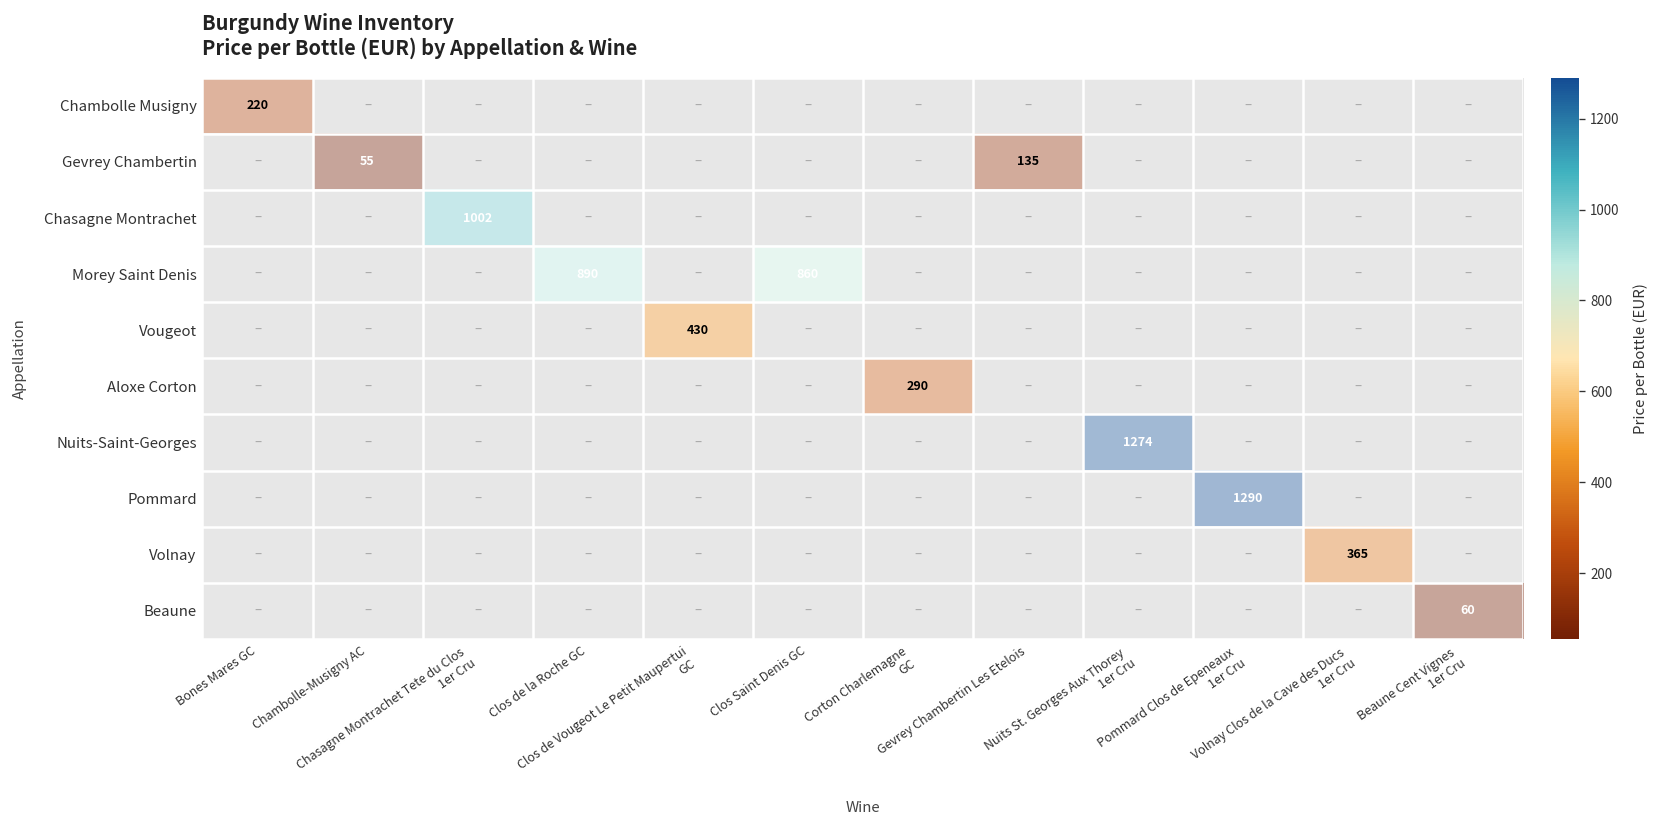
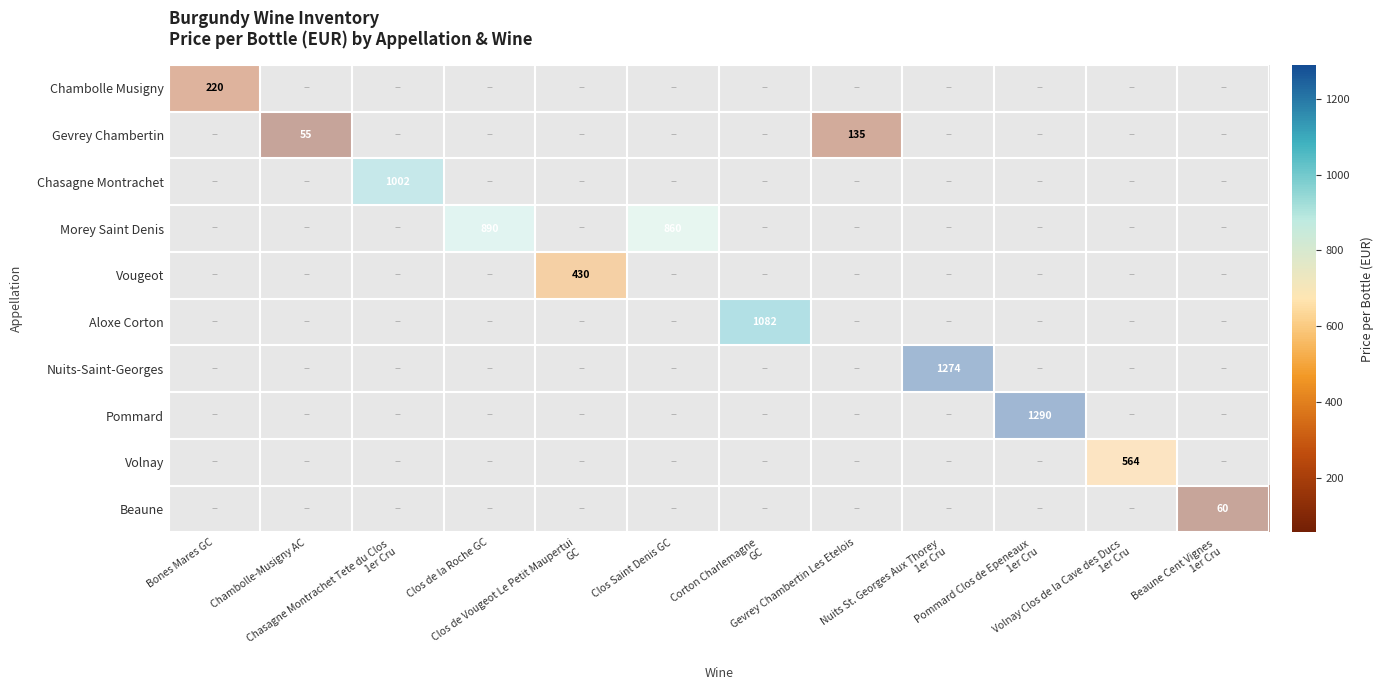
Aloxe Corton, Corton Charlemagne GC: 290 -> 1082
Volnay, Volnay Clos de la Cave des Ducs 1er Cru: 365 -> 564
